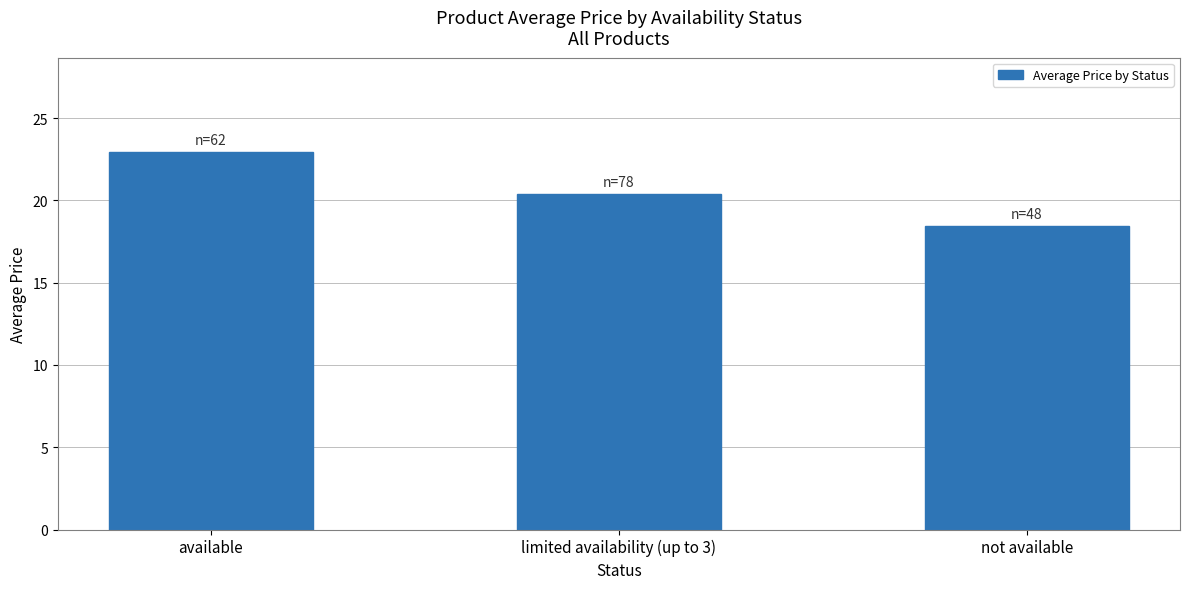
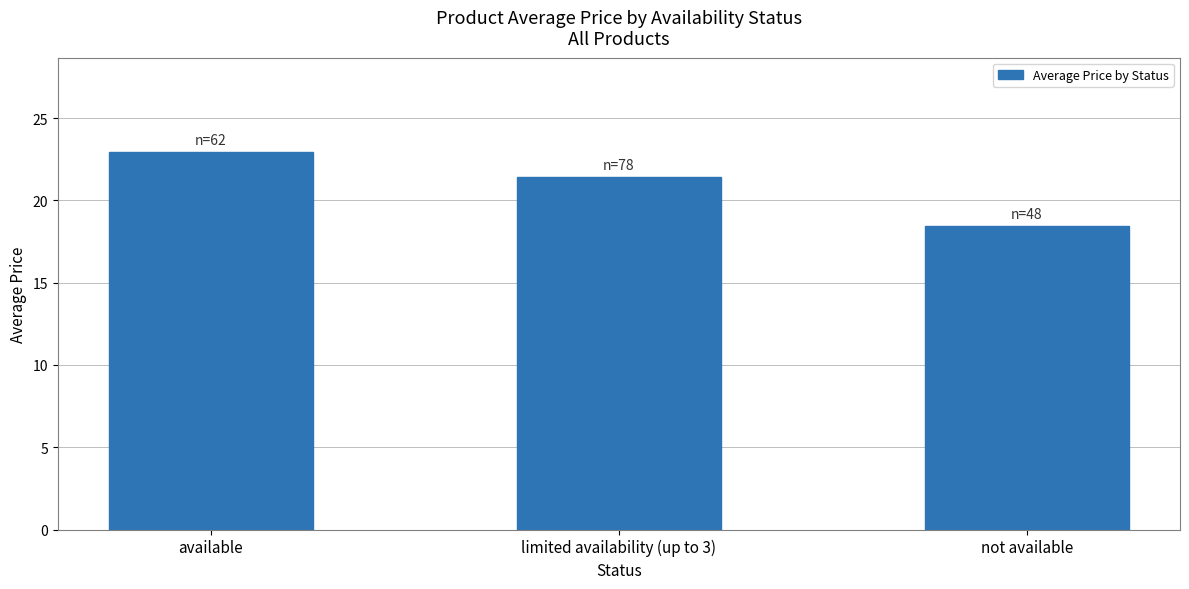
limited availability (up to 3): 20.4 -> 21.5
